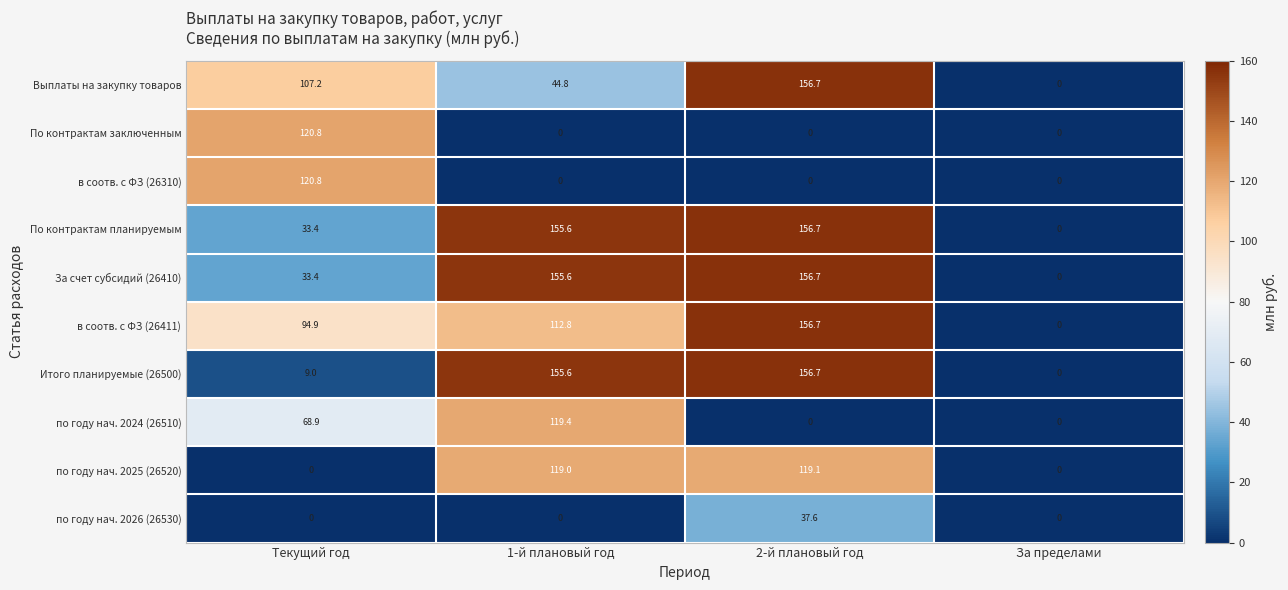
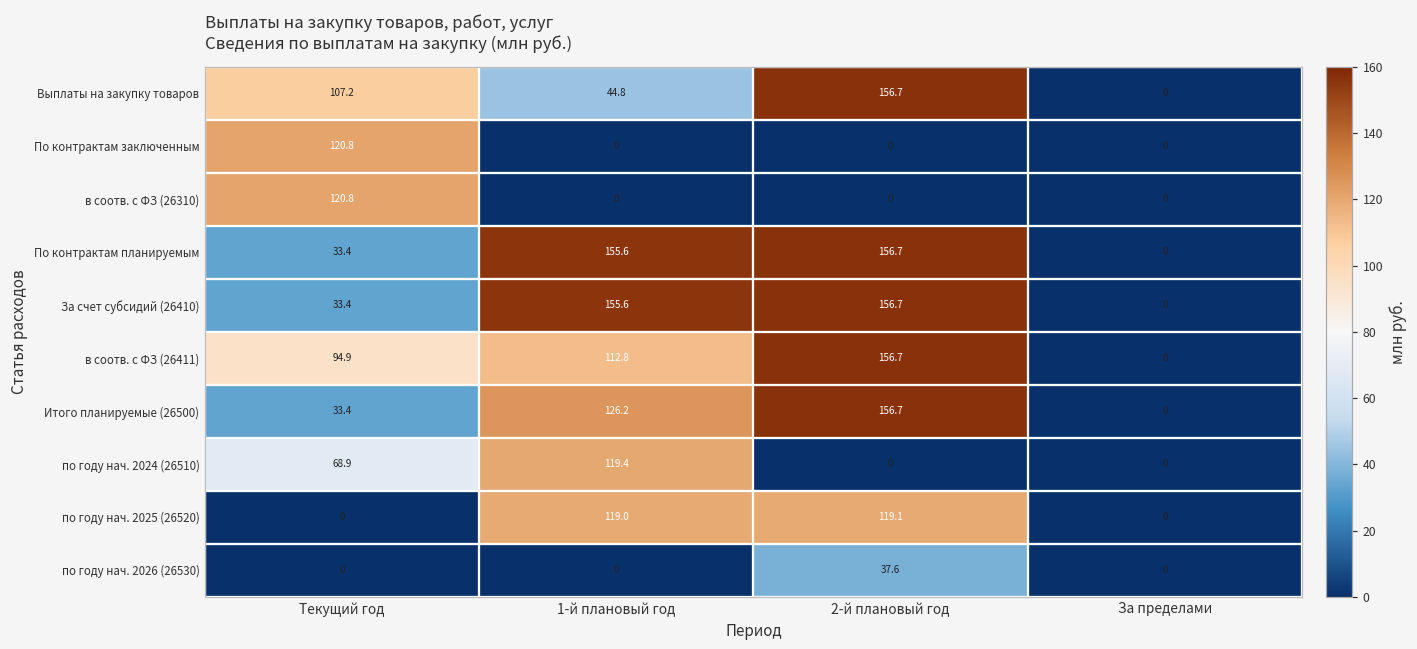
Итого планируемые (26500), Текущий год: 9.0 -> 33.4
Итого планируемые (26500), 1-й плановый год: 155.6 -> 126.2
